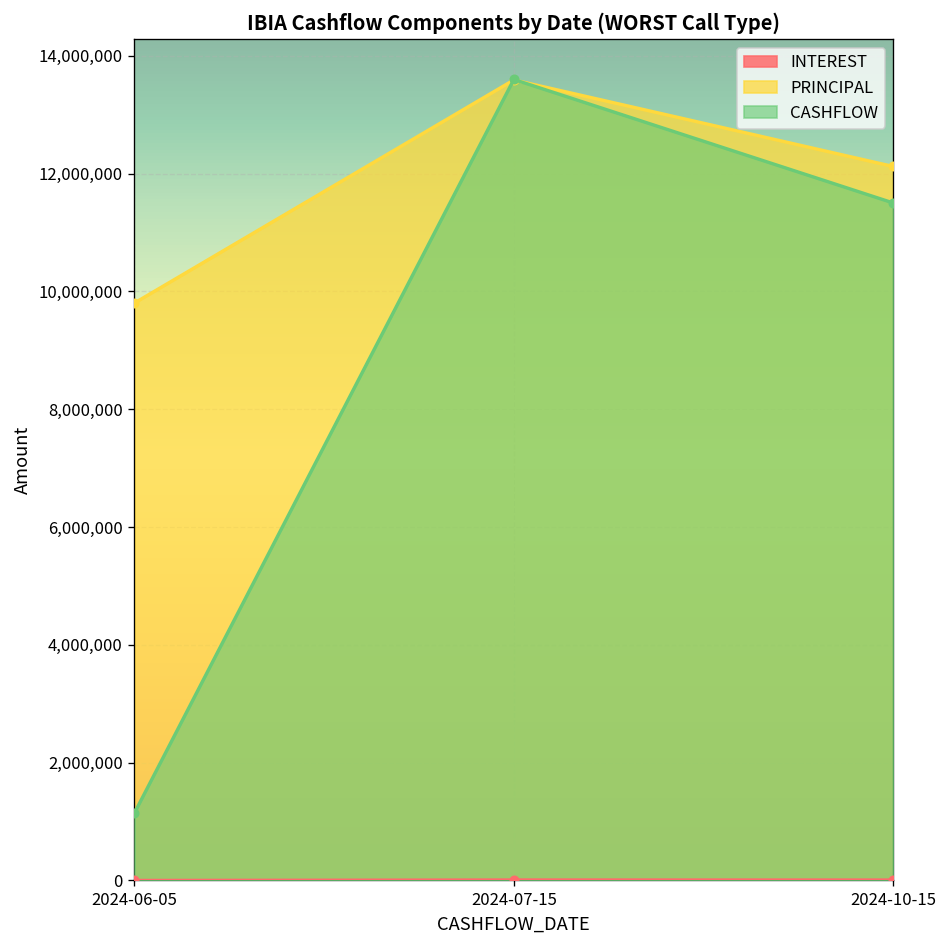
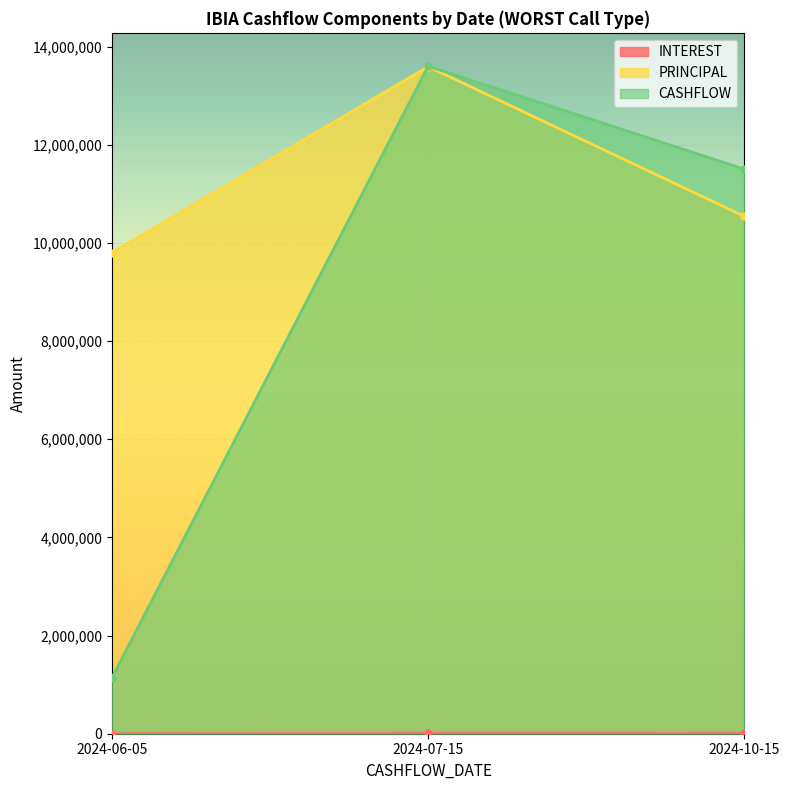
PRINCIPAL, 2024-10-15: 12,100,000 -> 10,500,000
